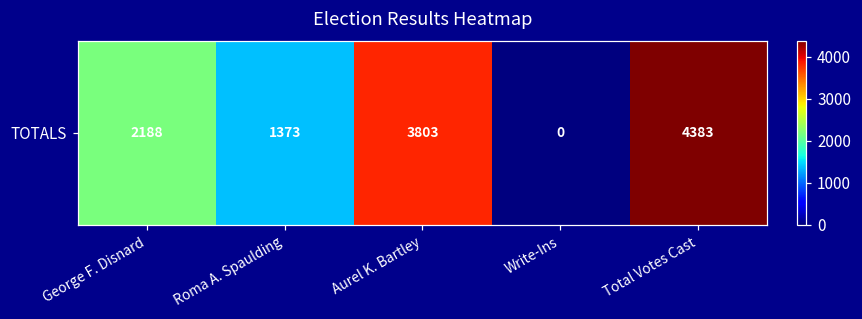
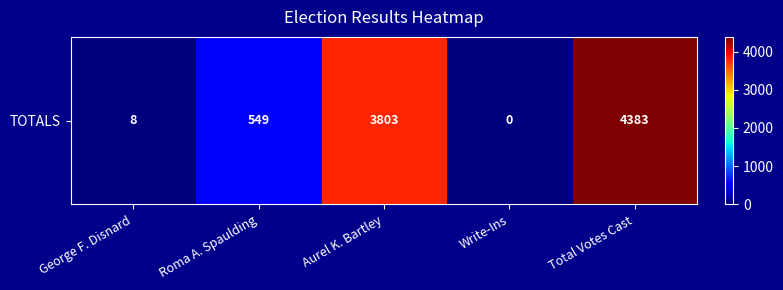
TOTALS, George F. Disnard: 2188 -> 8
TOTALS, Roma A. Spaulding: 1373 -> 549
